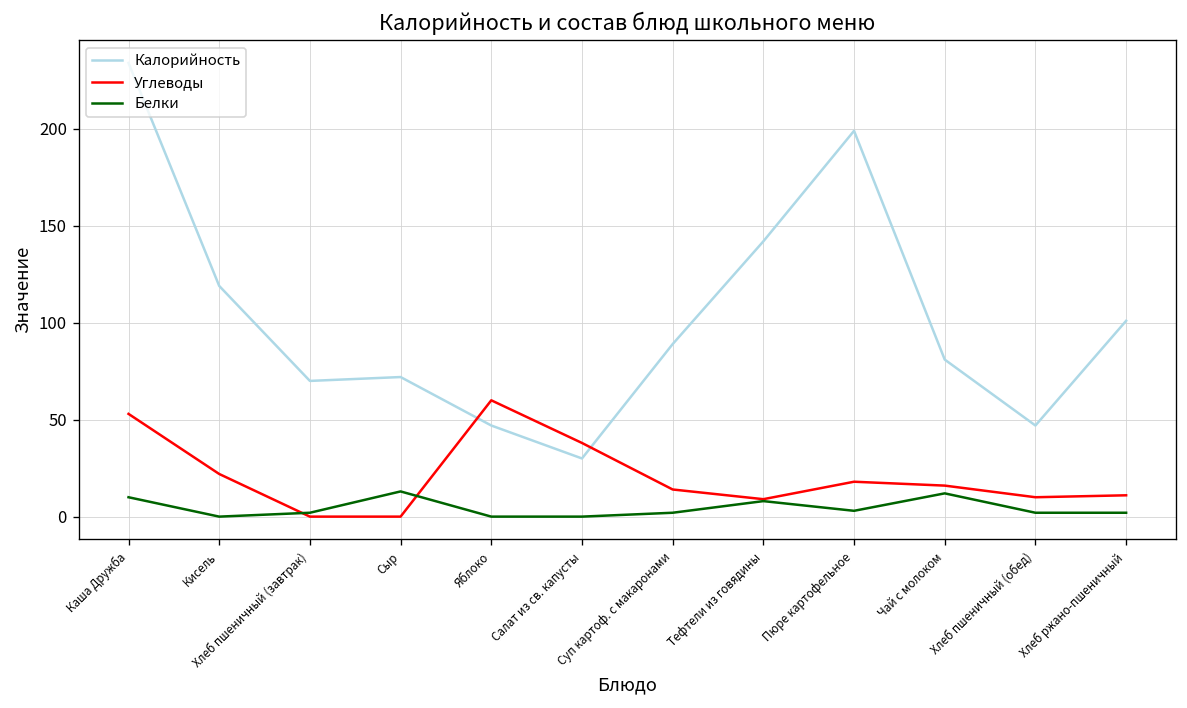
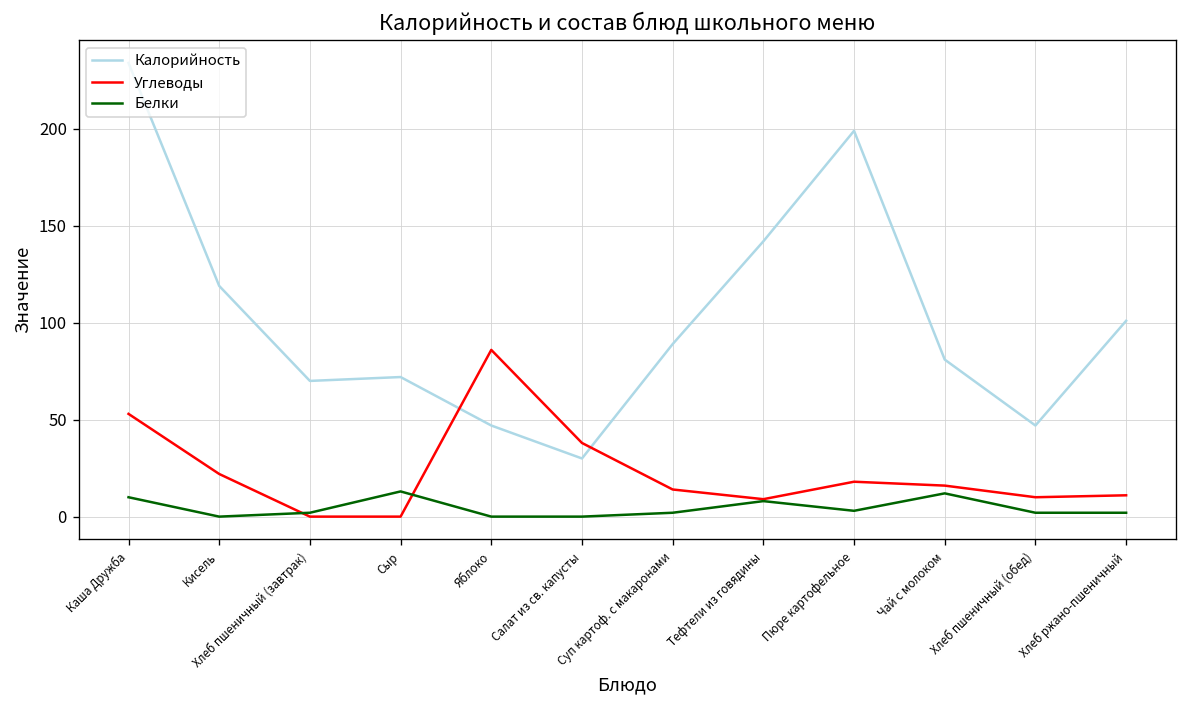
Углеводы, Яблоко: 60 -> 86
